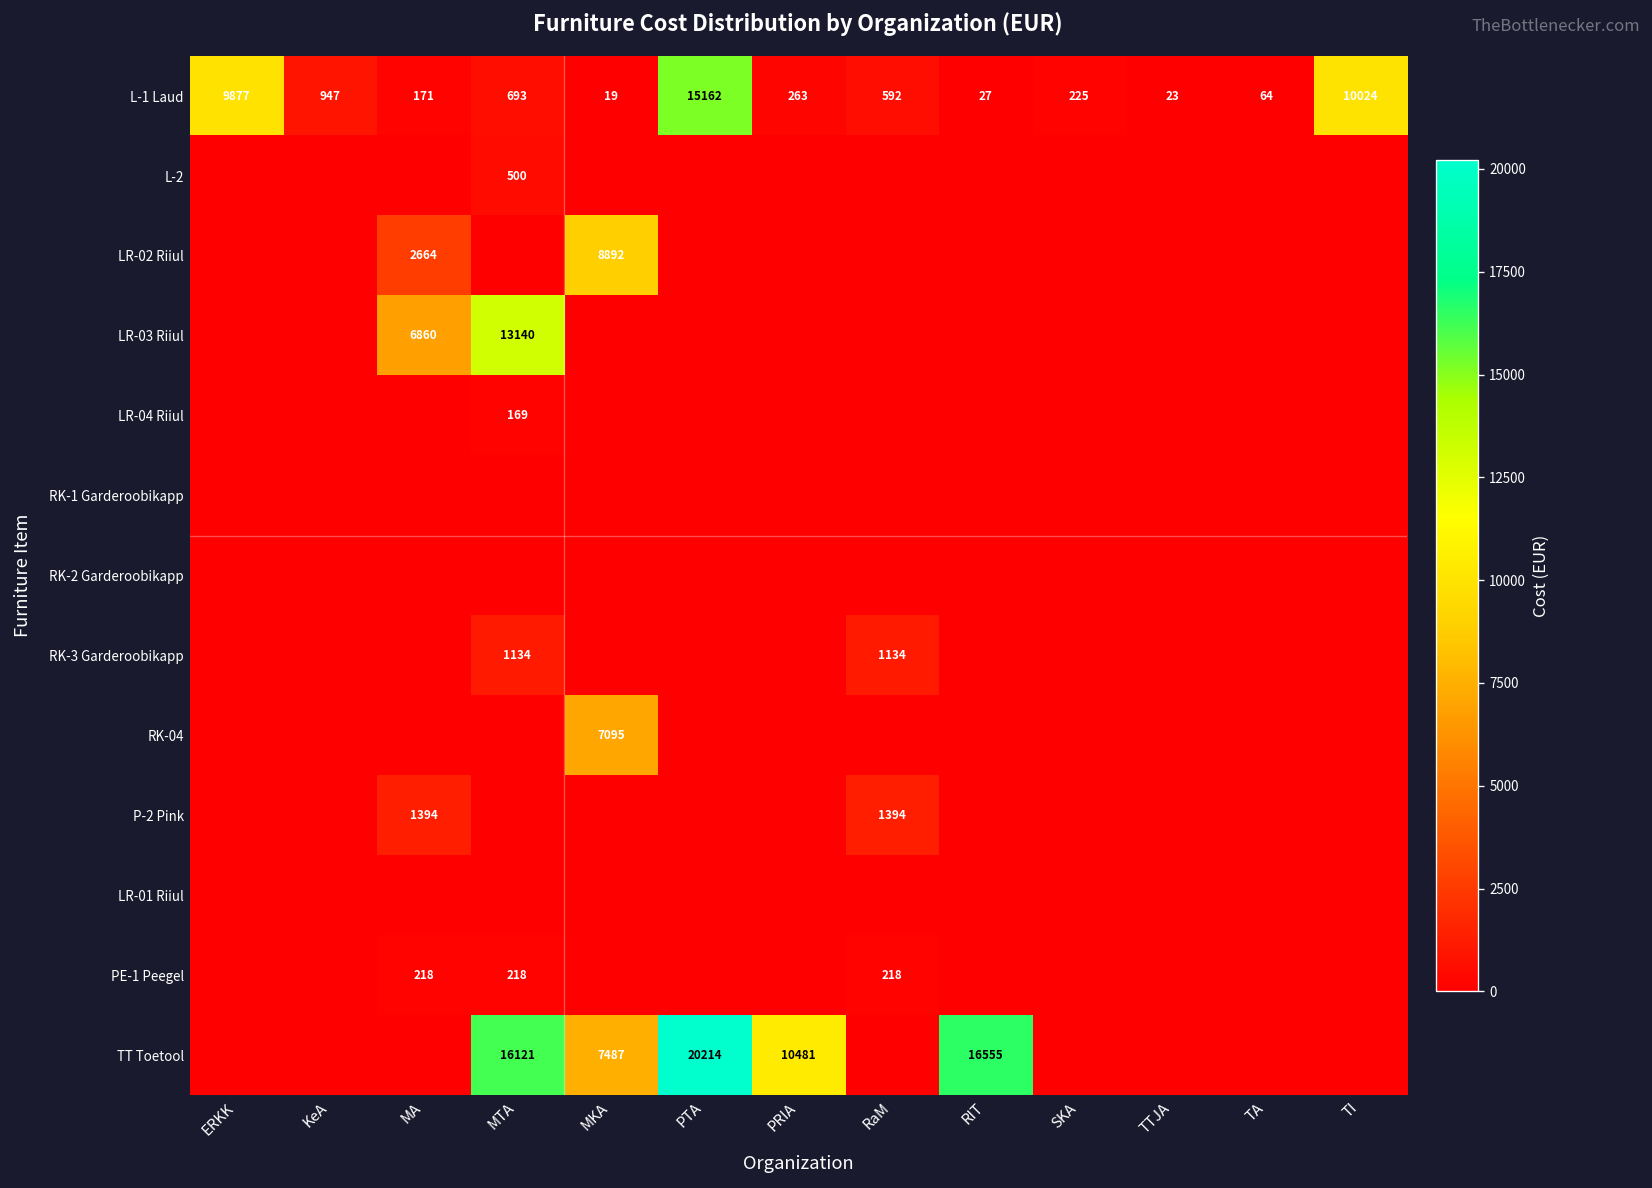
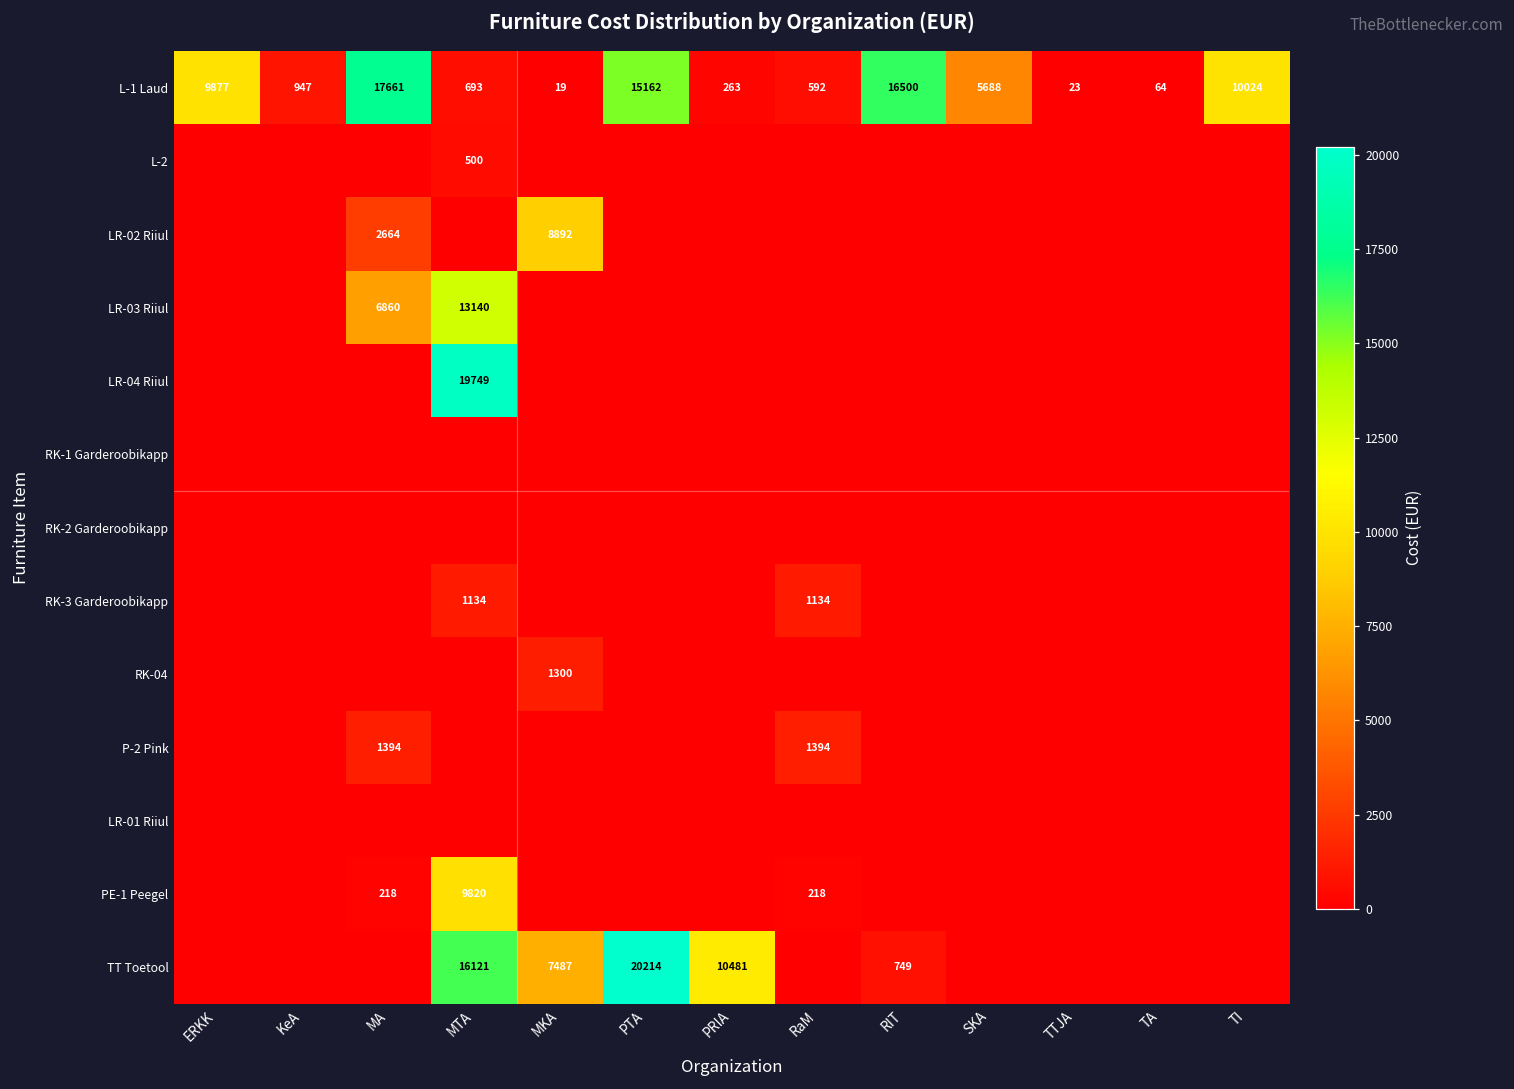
L-1 Laud, MA: 171 -> 17661
L-1 Laud, RIT: 27 -> 16500
L-1 Laud, SKA: 225 -> 5688
LR-04 Riiul, MTA: 169 -> 19749
RK-04, MKA: 7095 -> 1300
PE-1 Peegel, MTA: 218 -> 9820
TT Toetool, RIT: 16555 -> 749
